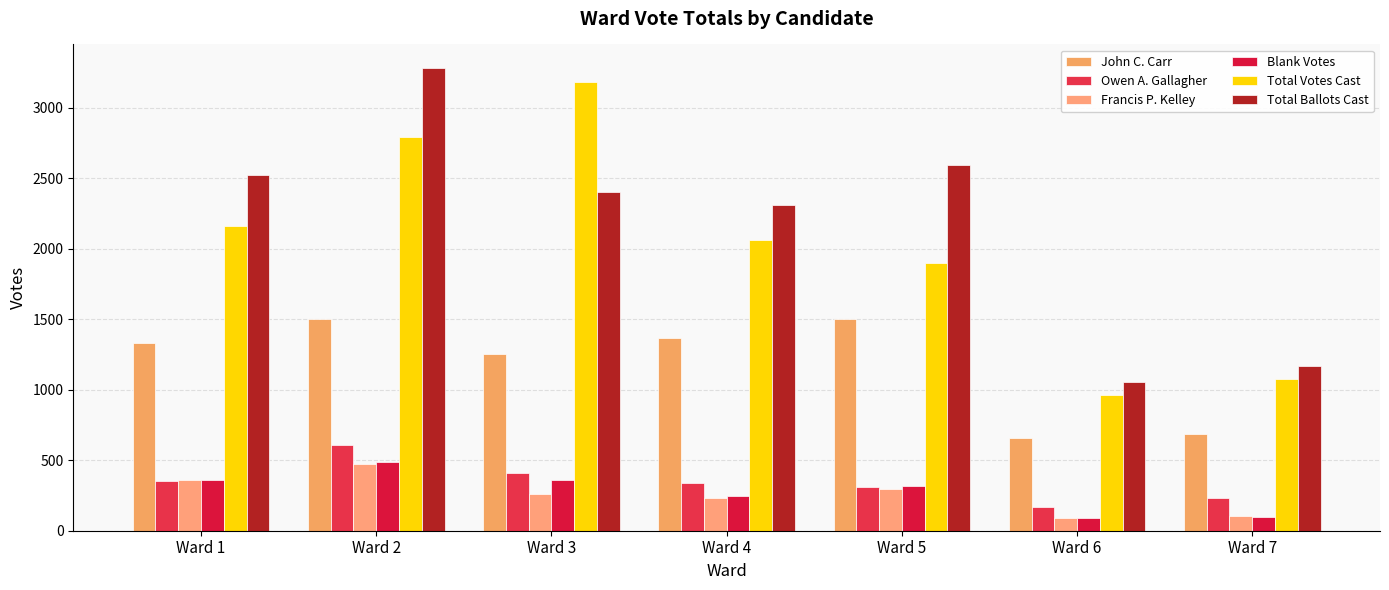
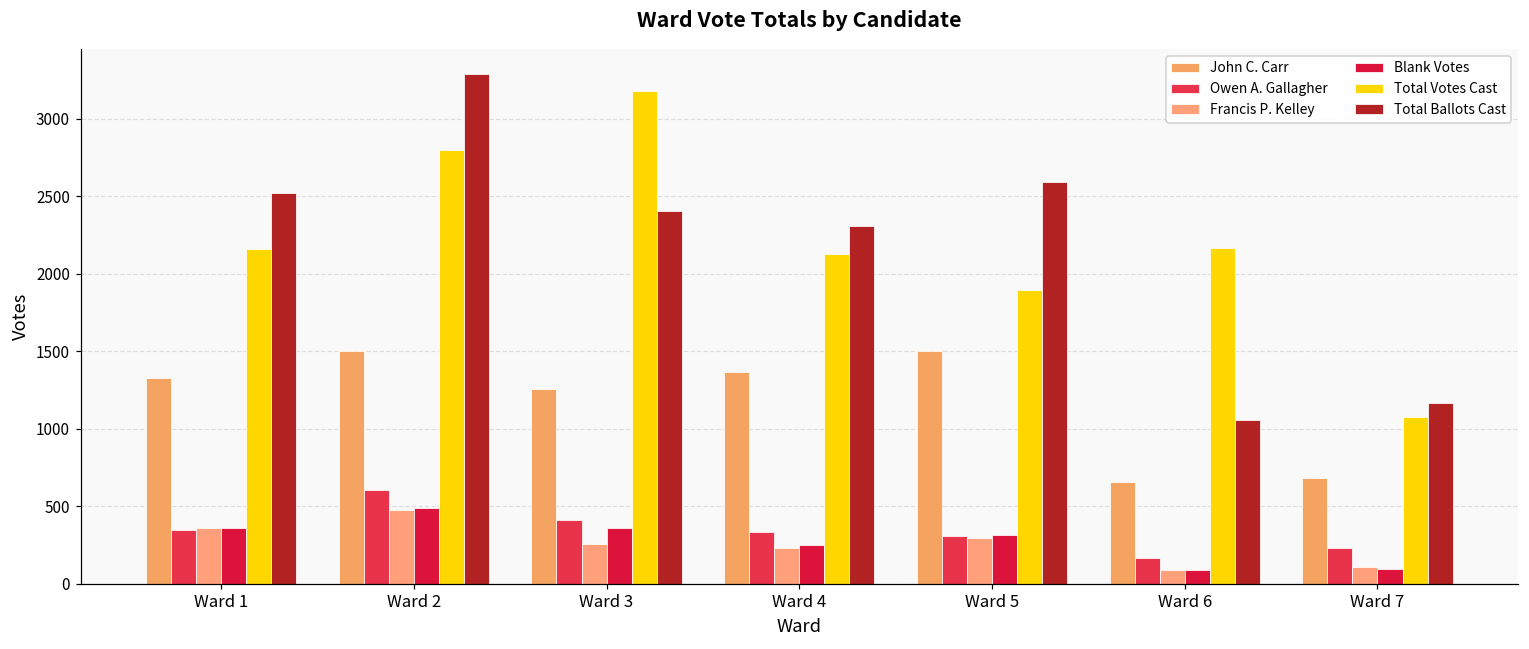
Total Votes Cast, Ward 4: 2060 -> 2130
Total Votes Cast, Ward 6: 970 -> 2160
